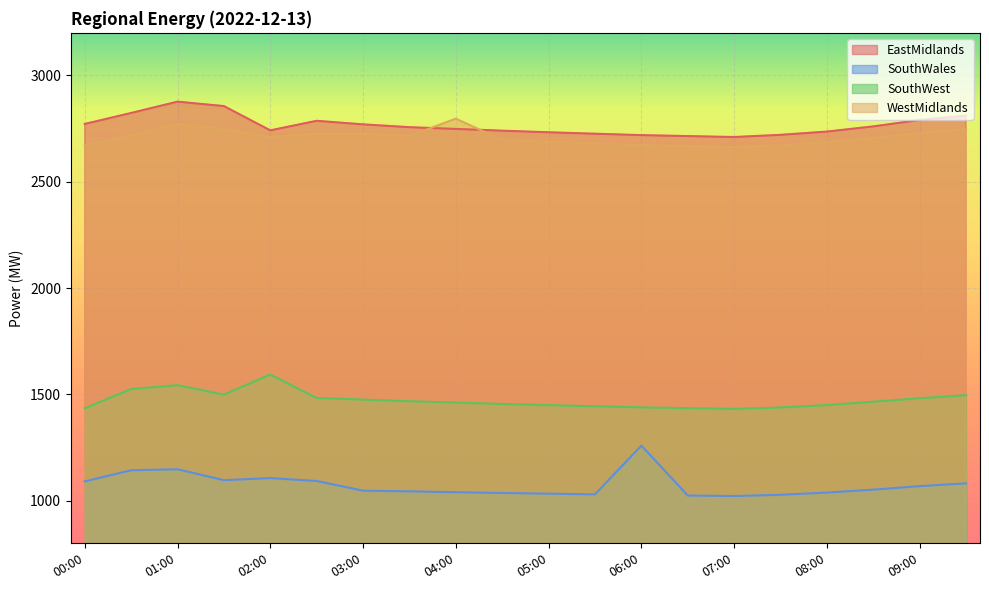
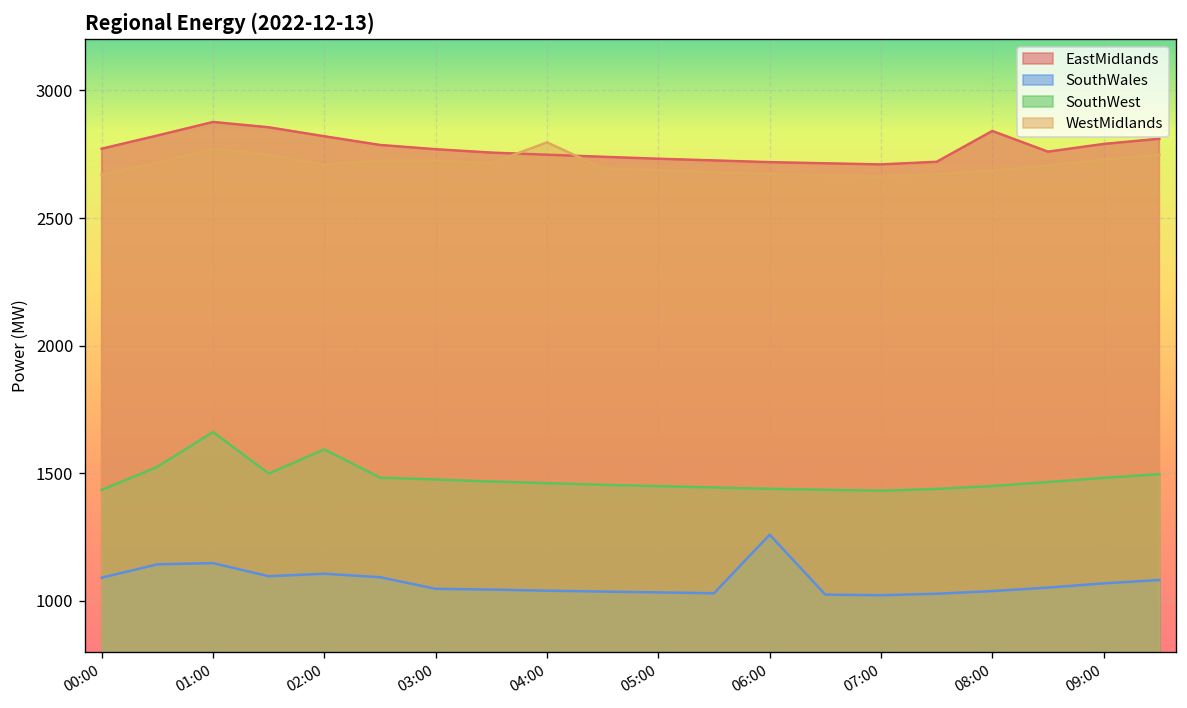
SouthWest, 01:00: 1540 -> 1660
EastMidlands, 02:00: 2740 -> 2820
EastMidlands, 08:00: 2740 -> 2840
